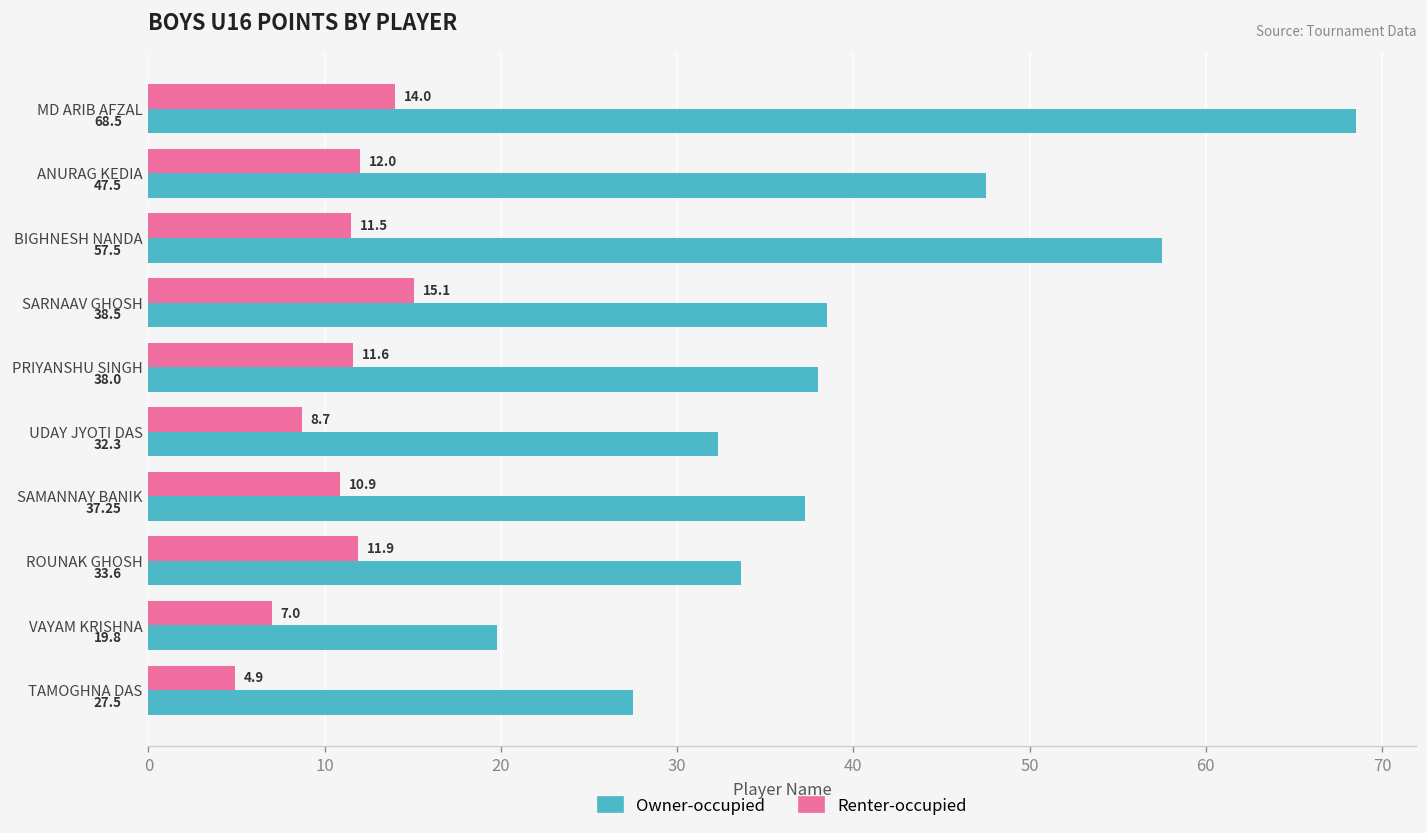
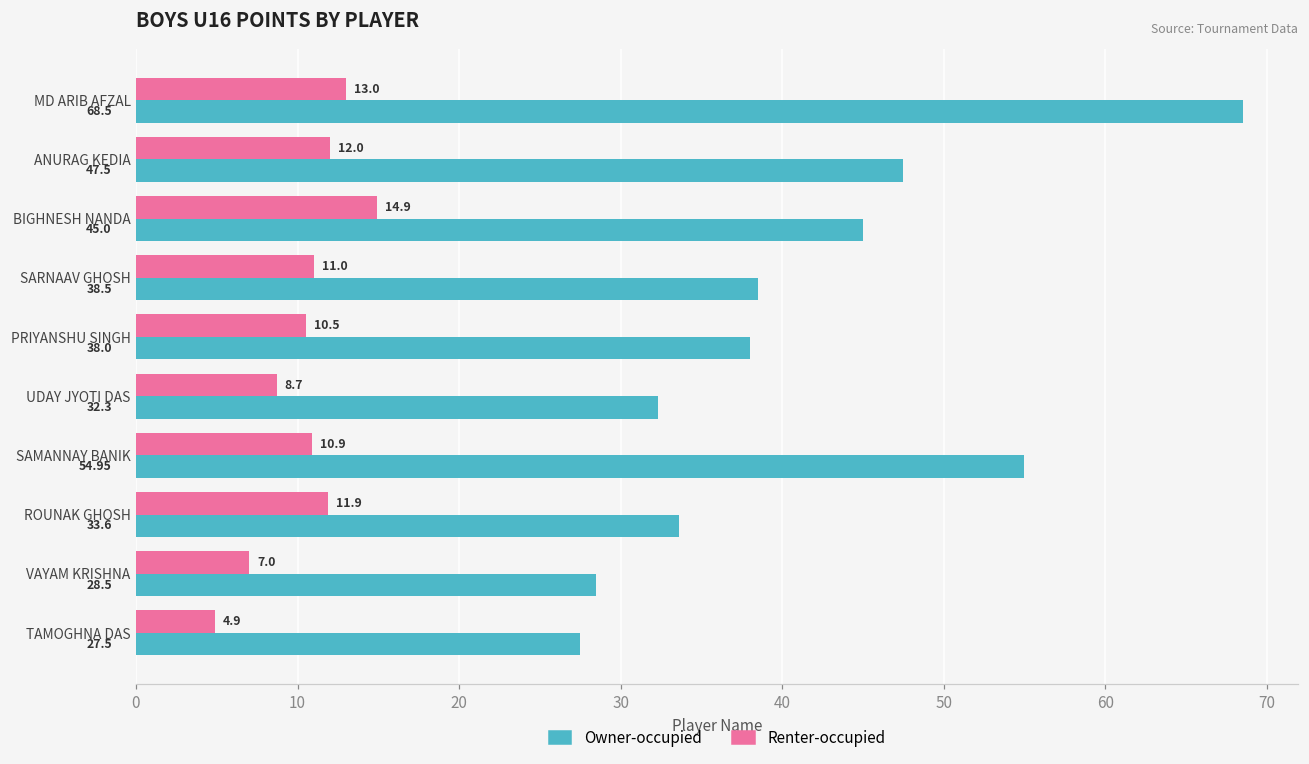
Renter-occupied, MD ARIB AFZAL: 14.0 -> 13.0
Renter-occupied, BIGHNESH NANDA: 11.5 -> 14.9
Owner-occupied, BIGHNESH NANDA: 57.5 -> 45.0
Renter-occupied, SARNAAV GHOSH: 15.1 -> 11.0
Renter-occupied, PRIYANSHU SINGH: 11.6 -> 10.5
Owner-occupied, SAMANNAY BANIK: 37.25 -> 54.95
Owner-occupied, VAYAM KRISHNA: 19.8 -> 28.5
